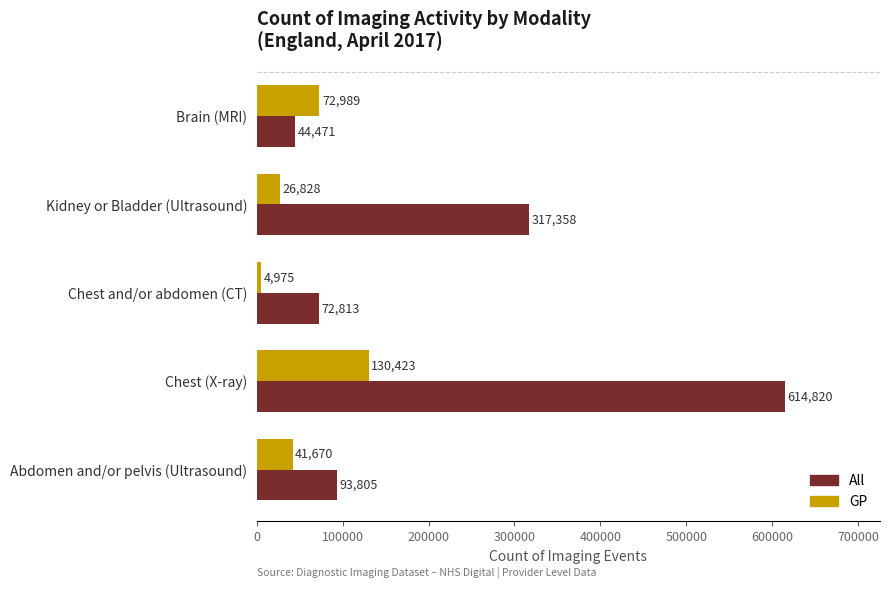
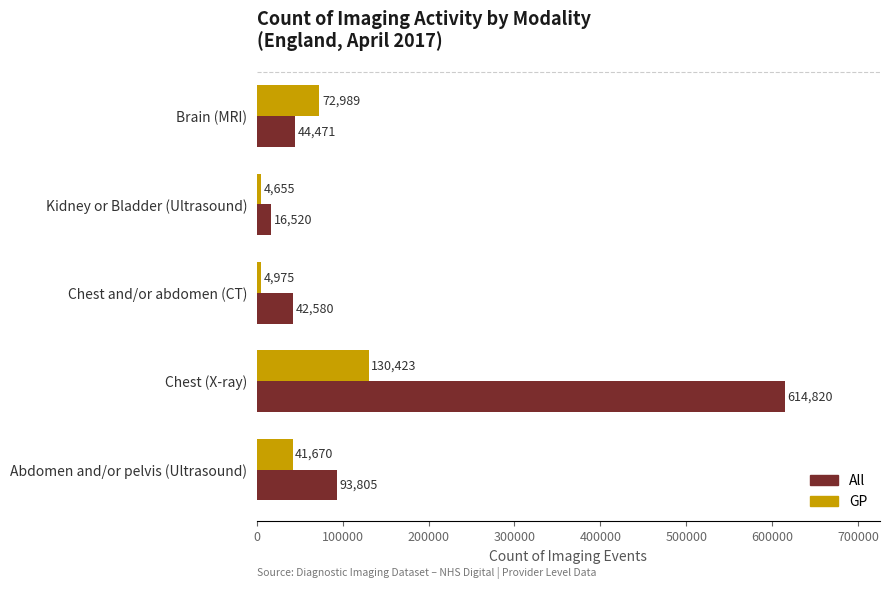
GP, Kidney or Bladder (Ultrasound): 26,828 -> 4,655
All, Kidney or Bladder (Ultrasound): 317,358 -> 16,520
All, Chest and/or abdomen (CT): 72,813 -> 42,580
